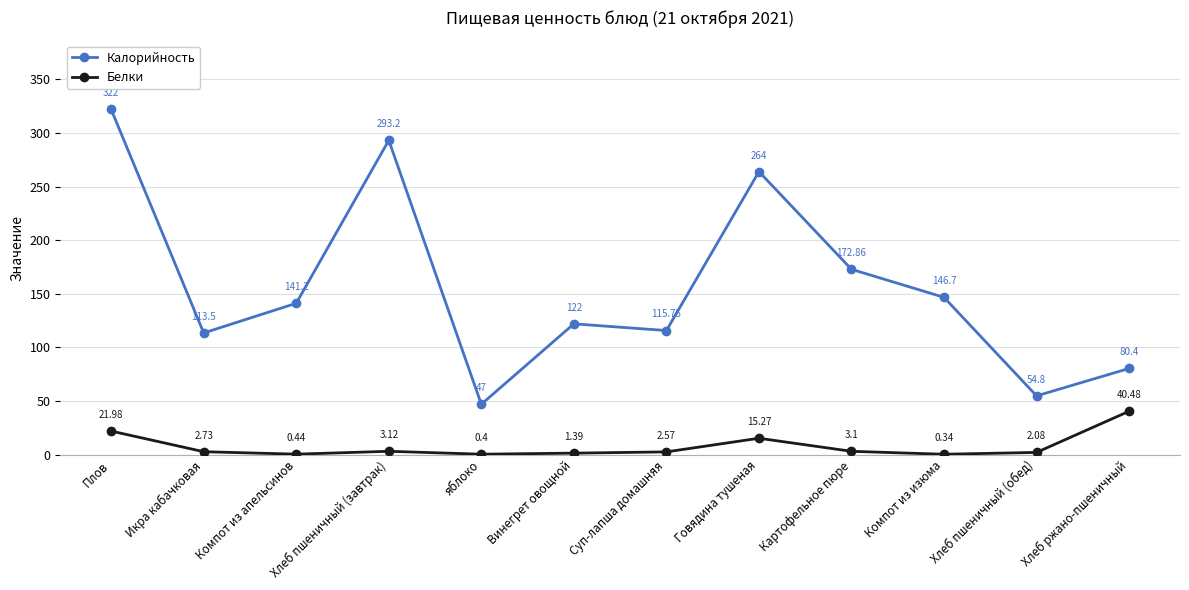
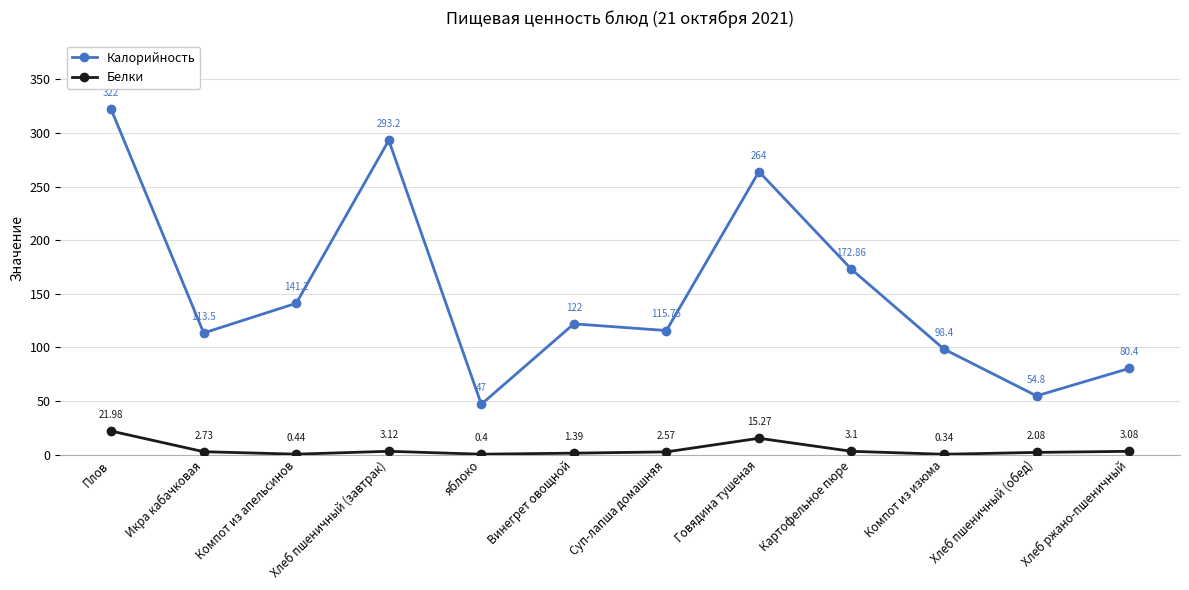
Калорийность, Компот из изюма: 146.7 -> 98.4
Белки, Хлеб ржано-пшеничный: 40.48 -> 3.08
